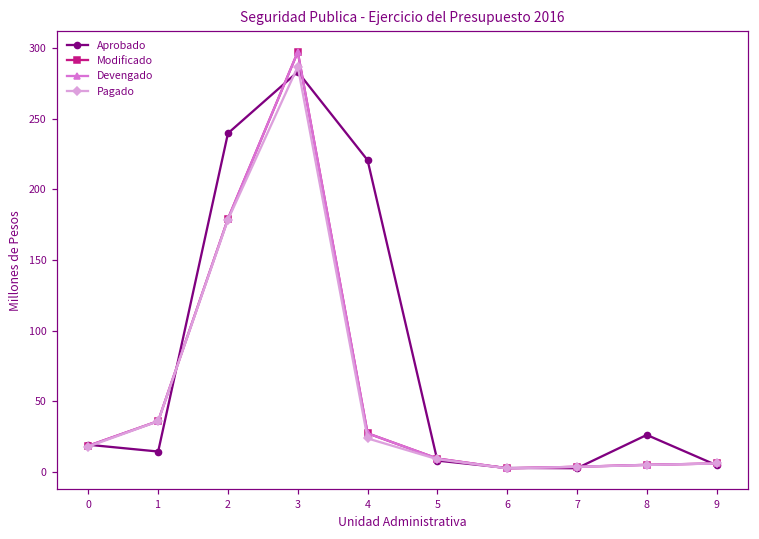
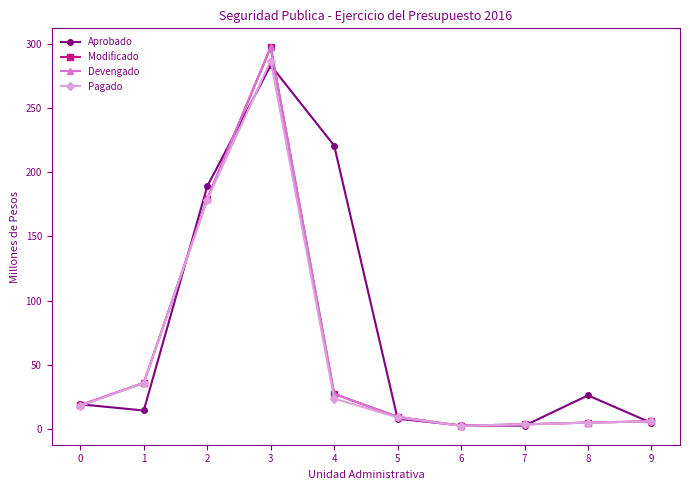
Aprobado, 2: 240 -> 189
